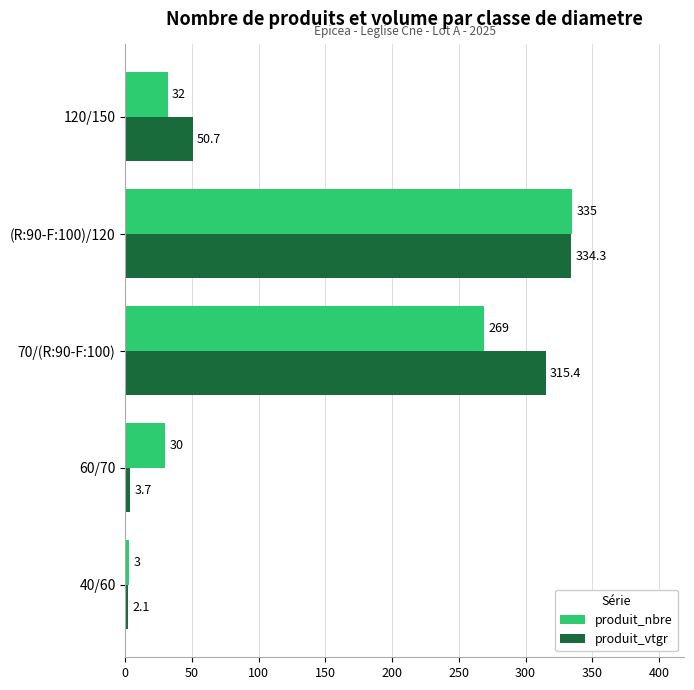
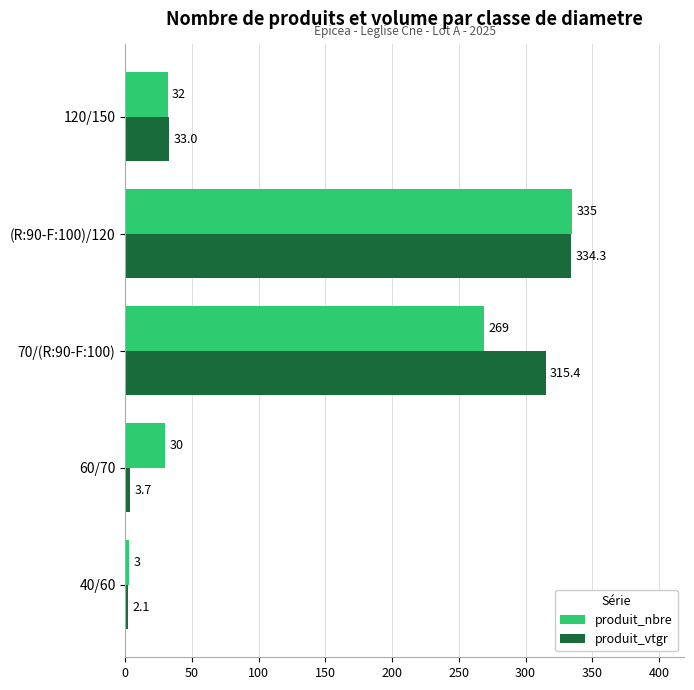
produit_vtgr, 120/150: 50.7 -> 33.0
